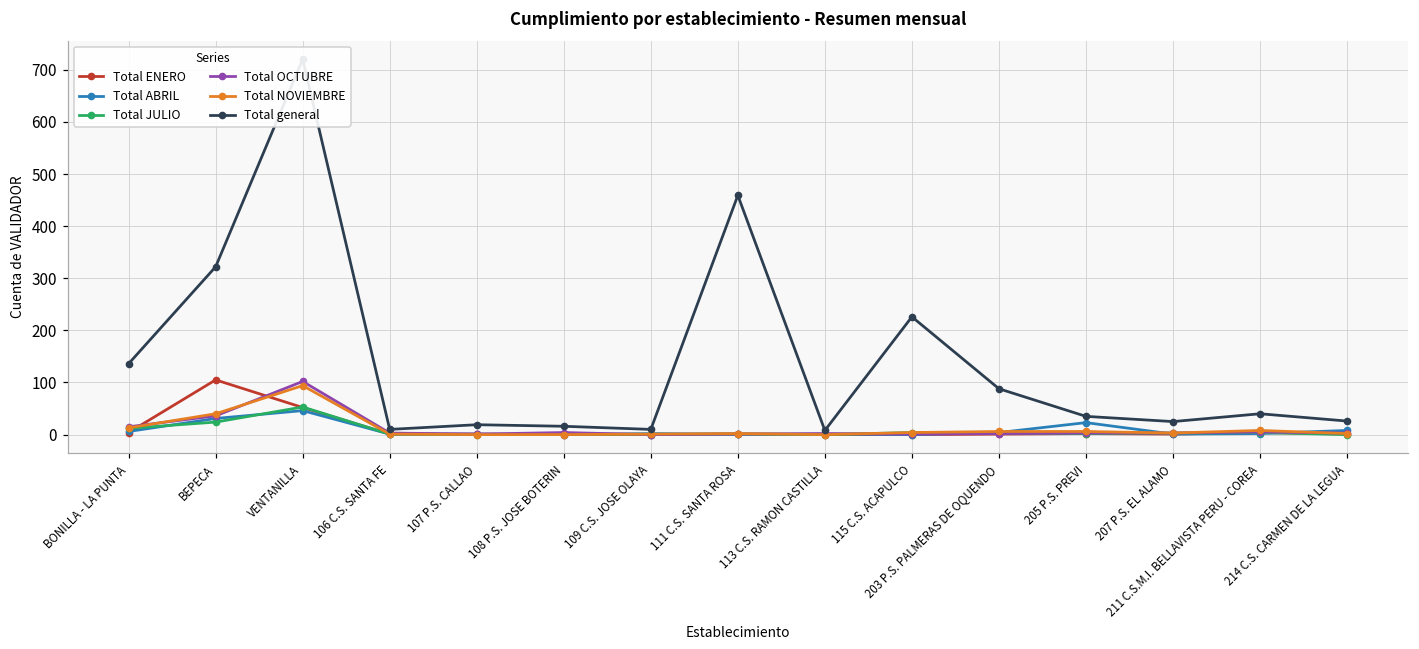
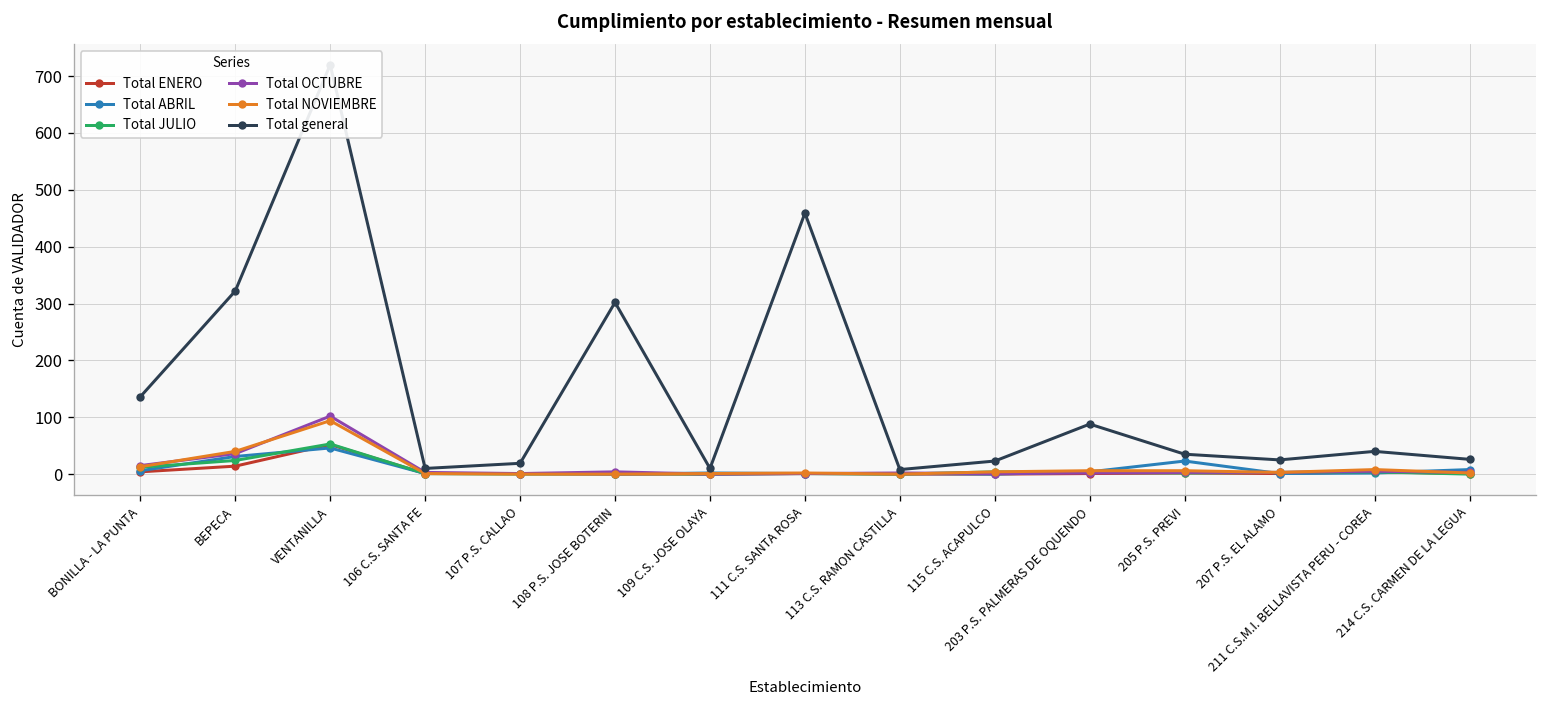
Total ENERO, BEPECA: 110 -> 10
Total general, 108 P.S. JOSE BOTERIN: 20 -> 300
Total general, 115 C.S. ACAPULCO: 230 -> 20
